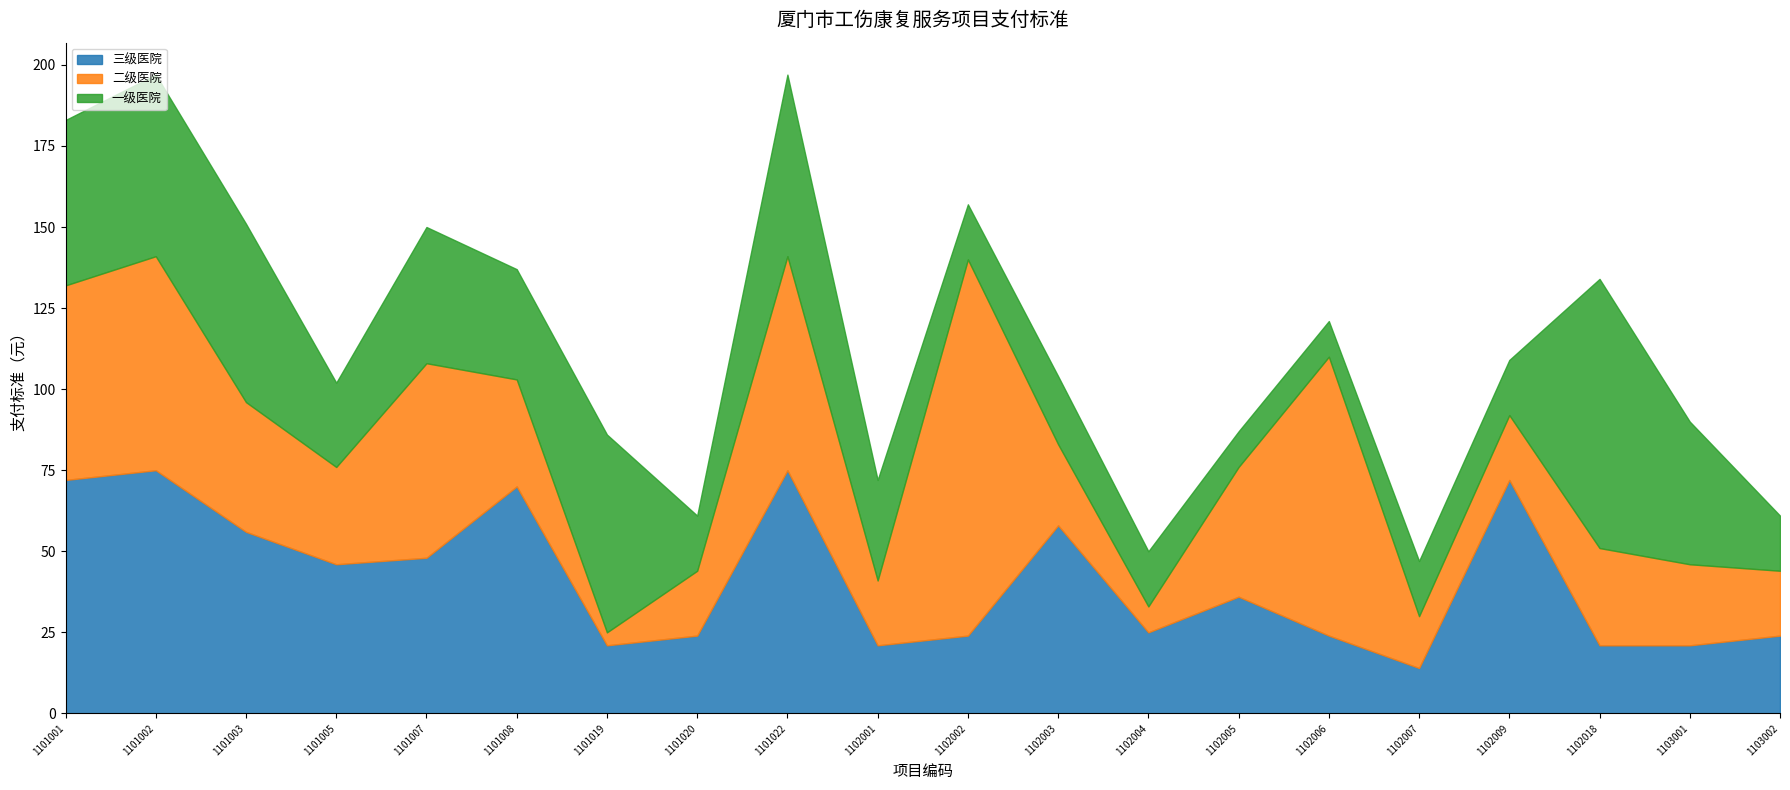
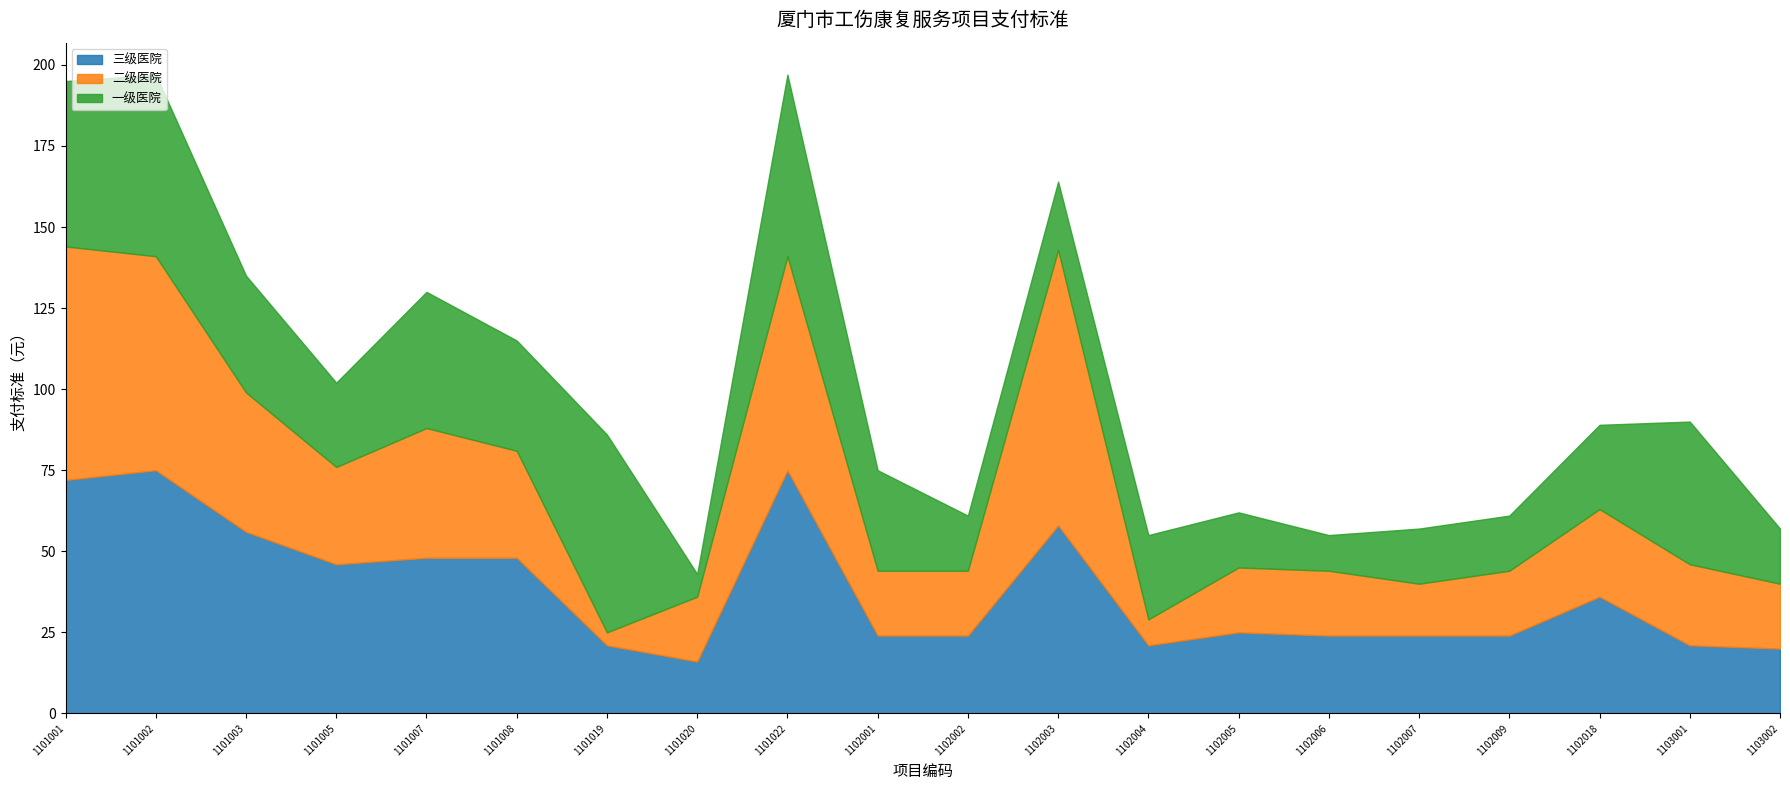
二级医院, 1101001: 60 -> 72
二级医院, 1101003: 40 -> 43
一级医院, 1101003: 55 -> 36
二级医院, 1101007: 60 -> 40
三级医院, 1101008: 70 -> 48
三级医院, 1101020: 24 -> 16
一级医院, 1101020: 17 -> 7
三级医院, 1102001: 21 -> 24
二级医院, 1102002: 116 -> 20
二级医院, 1102003: 25 -> 85
三级医院, 1102004: 25 -> 21
一级医院, 1102004: 17 -> 26
三级医院, 1102005: 36 -> 25
二级医院, 1102005: 40 -> 20
一级医院, 1102005: 11 -> 17
二级医院, 1102006: 86 -> 20
三级医院, 1102007: 14 -> 24
三级医院, 1102009: 72 -> 24
三级医院, 1102018: 21 -> 36
二级医院, 1102018: 30 -> 27
一级医院, 1102018: 83 -> 26
三级医院, 1103002: 24 -> 20
